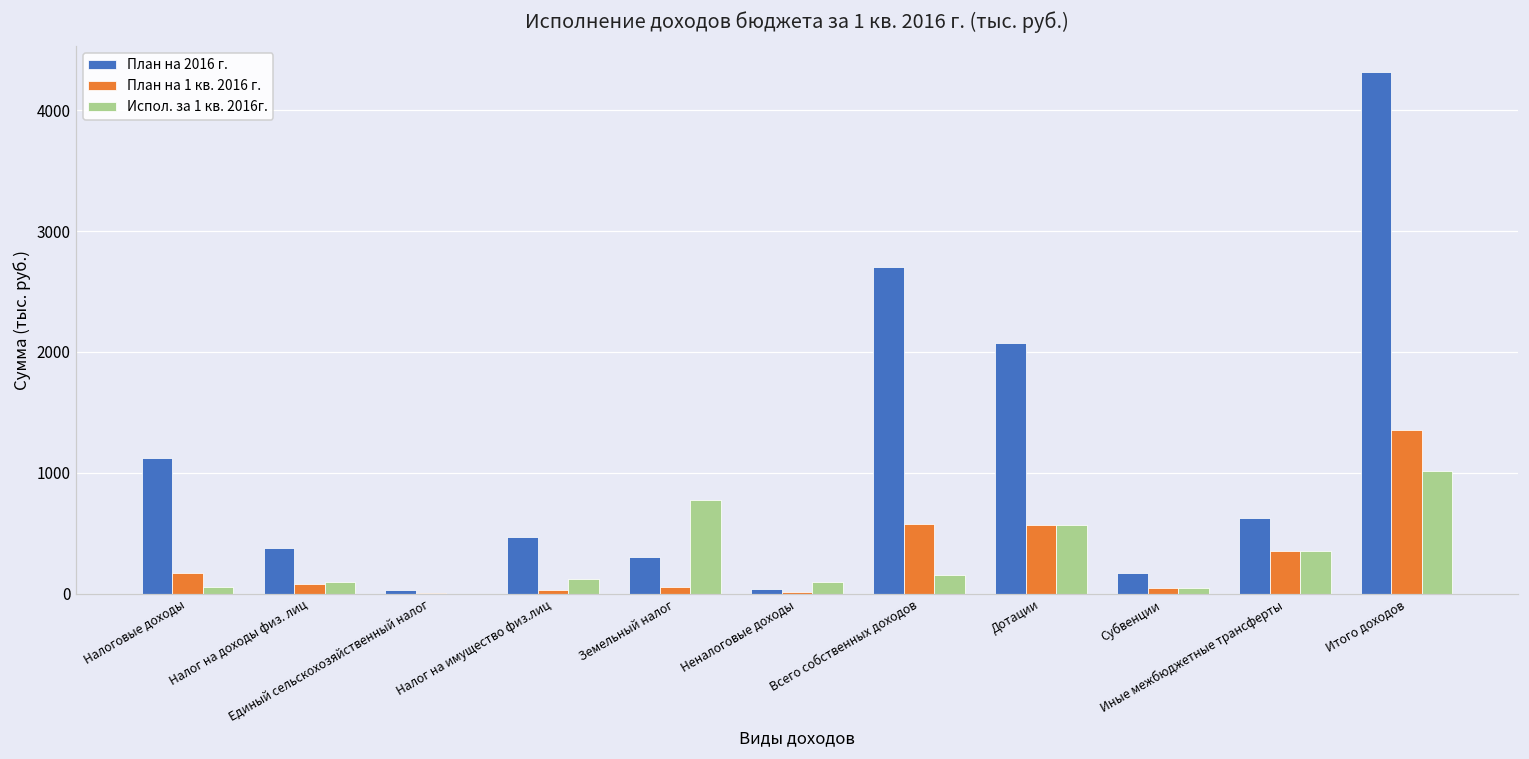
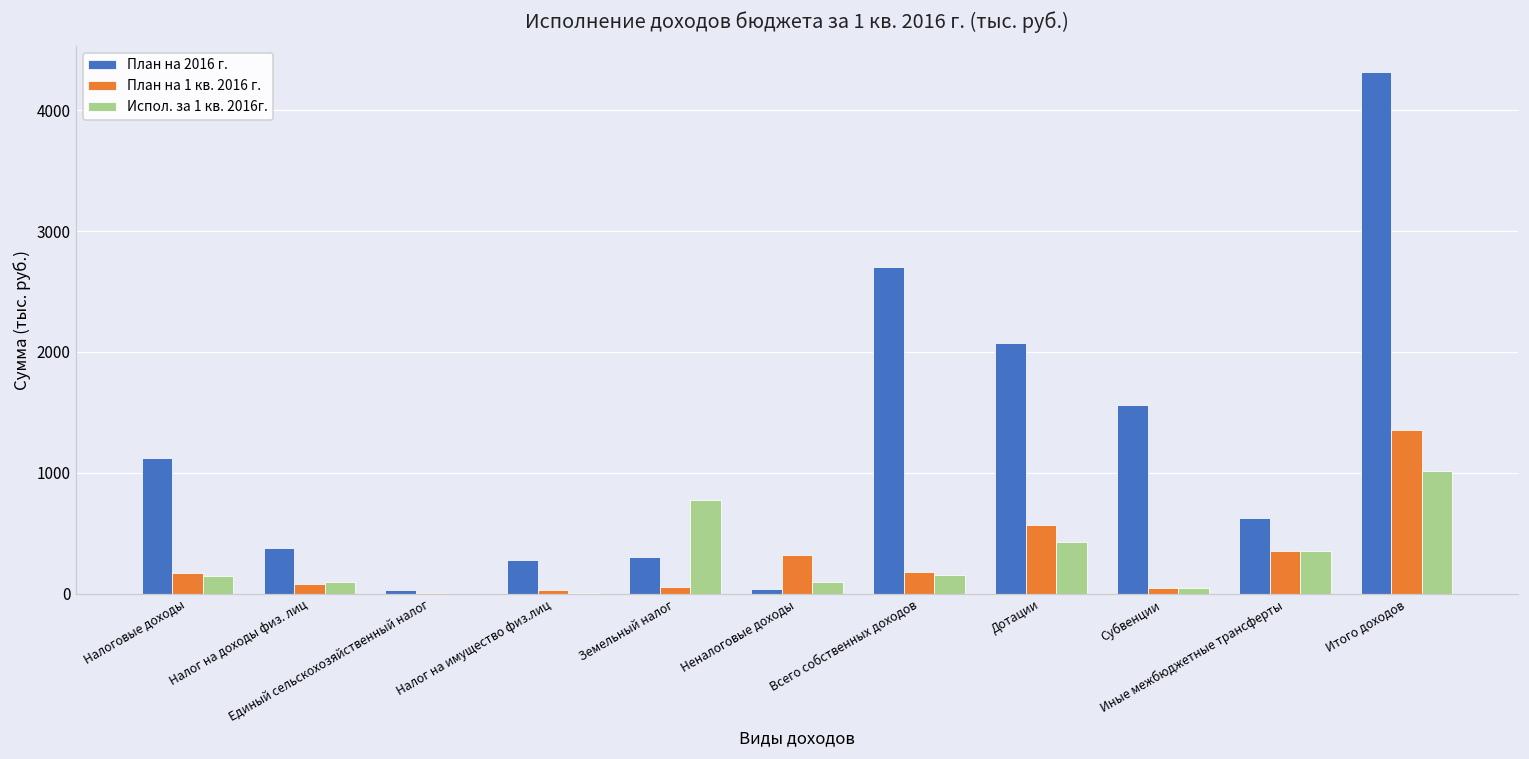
Испол. за 1 кв. 2016г., Налоговые доходы: 50 -> 150
План на 2016 г., Налог на имущество физ.лиц: 470 -> 280
Испол. за 1 кв. 2016г., Налог на имущество физ.лиц: 120 -> 0
План на 1 кв. 2016 г., Неналоговые доходы: 10 -> 320
План на 1 кв. 2016 г., Всего собственных доходов: 580 -> 180
Испол. за 1 кв. 2016г., Дотации: 570 -> 430
План на 2016 г., Субвенции: 170 -> 1560
